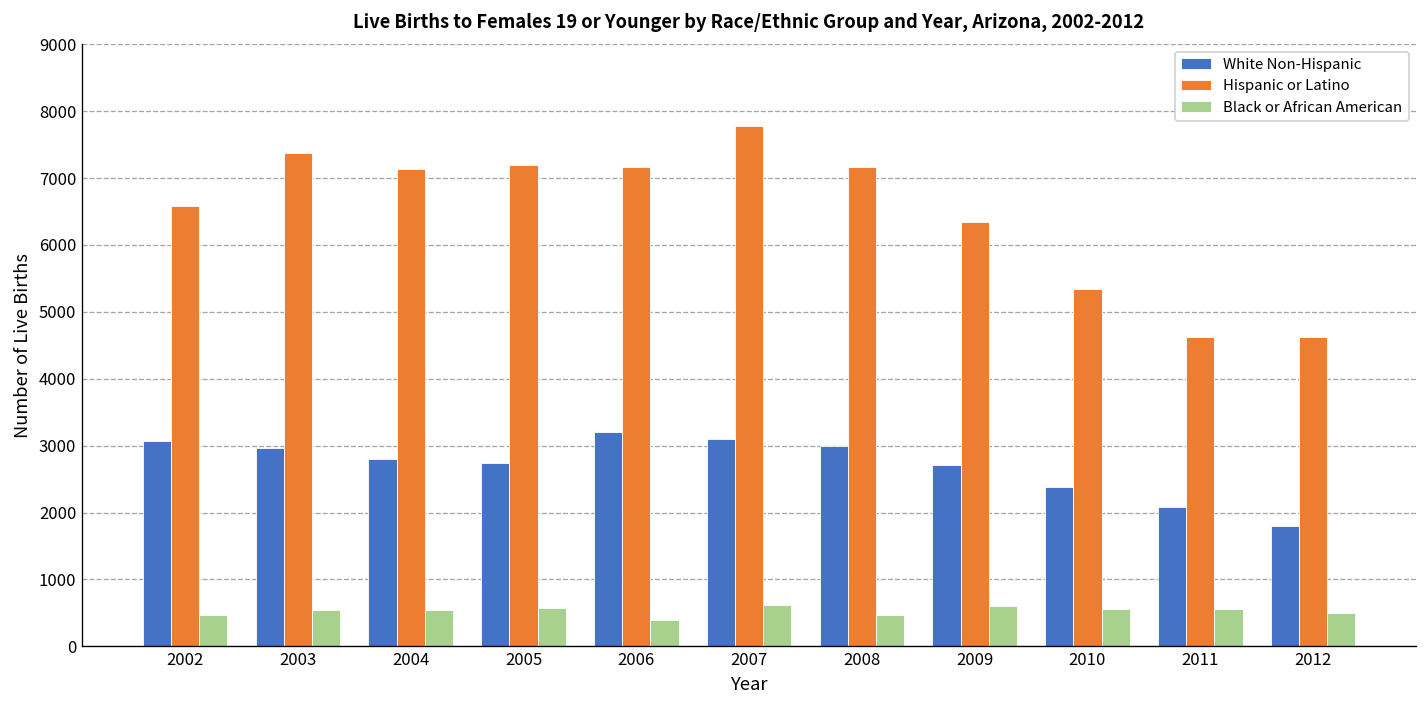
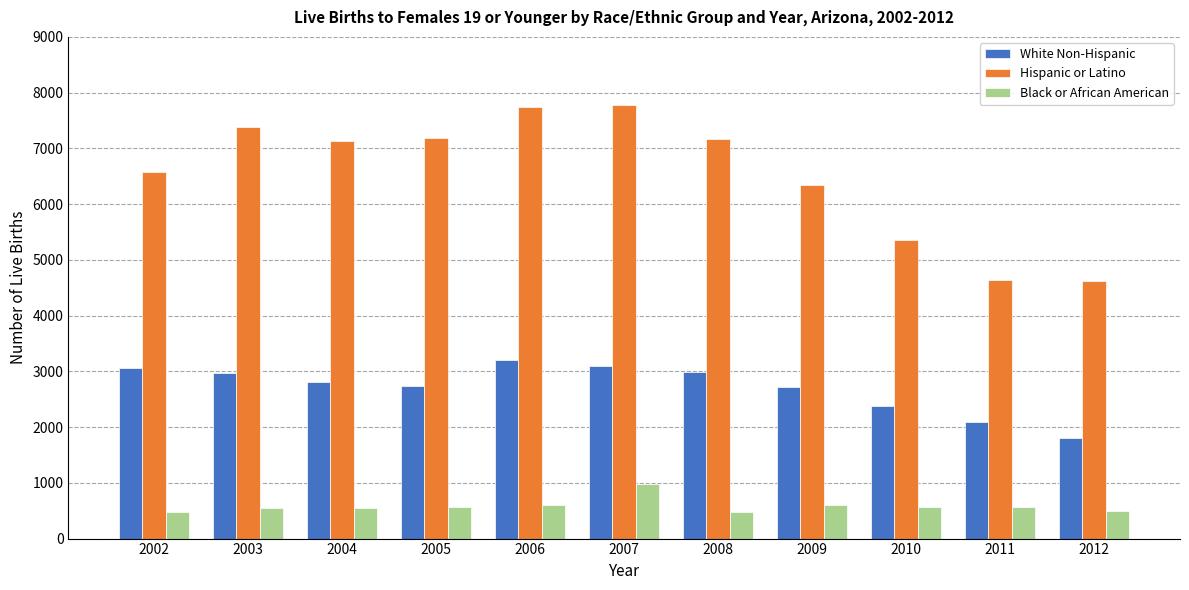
Hispanic or Latino, 2006: 7200 -> 7700
Black or African American, 2006: 400 -> 600
Black or African American, 2007: 600 -> 1000
